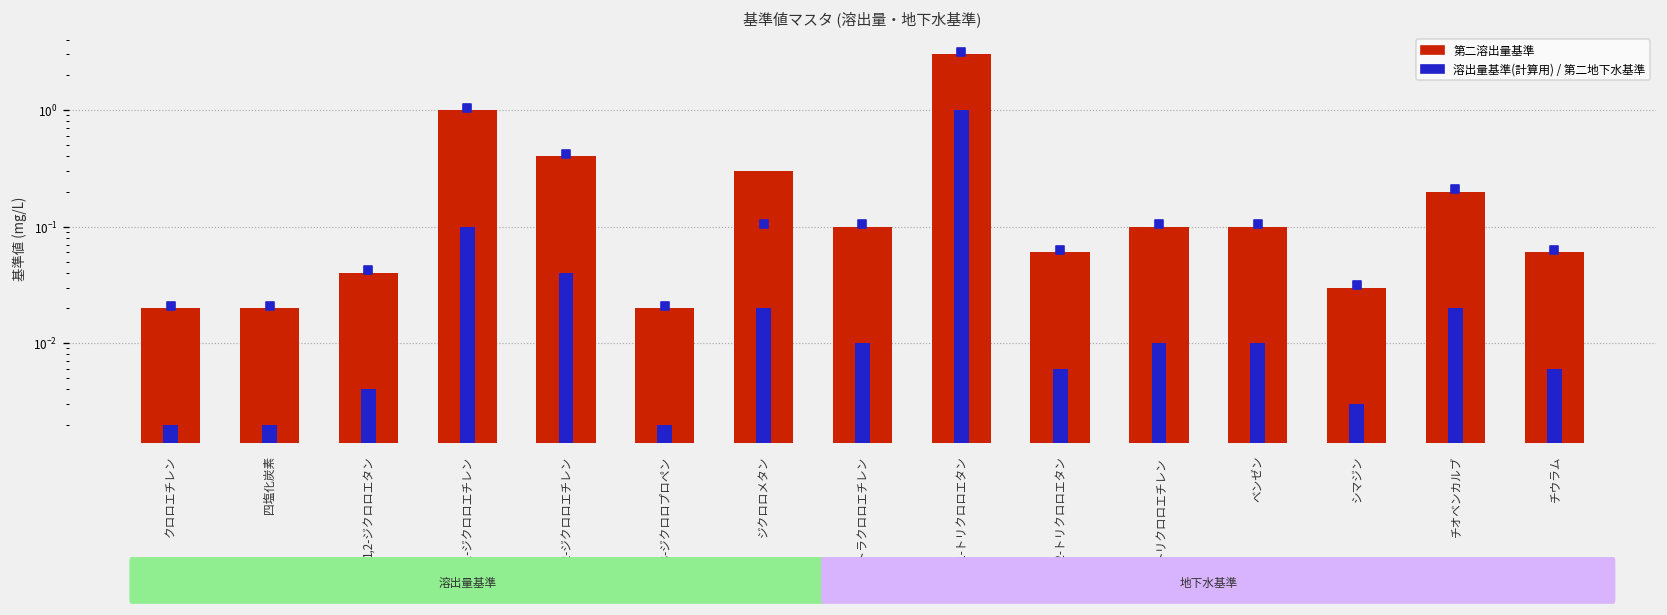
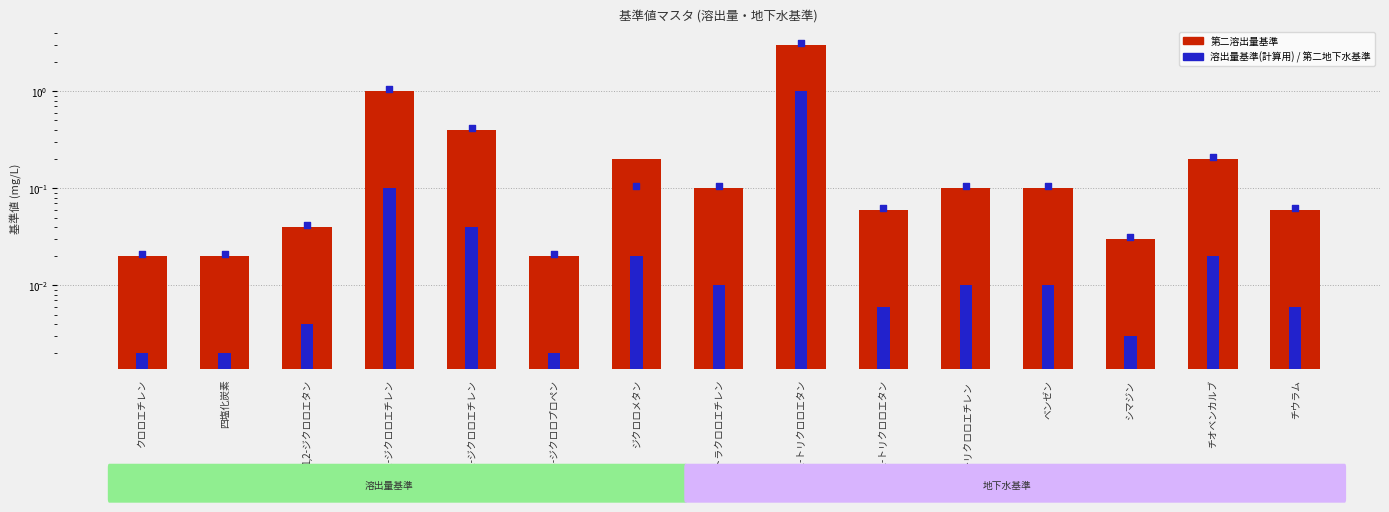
第二溶出量基準, ジクロロメタン: 0.3 -> 0.2
